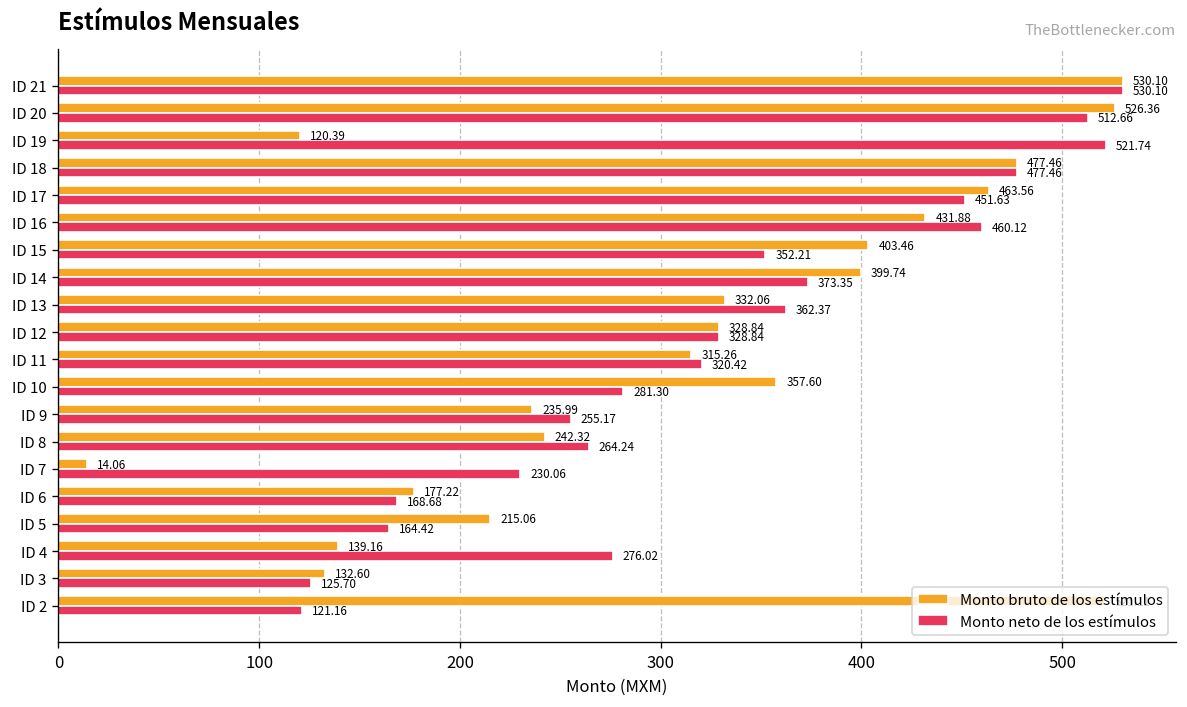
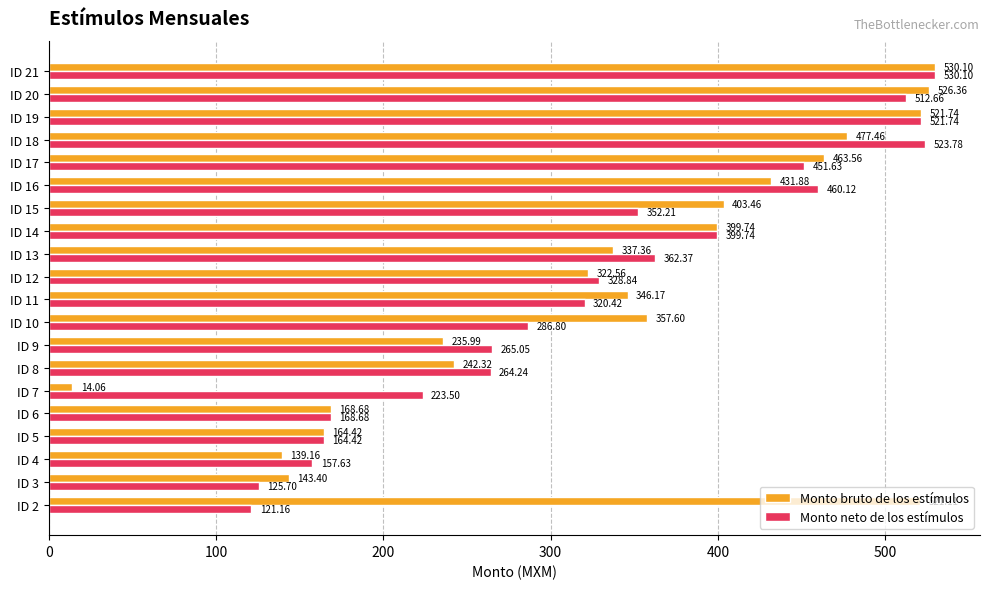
Monto bruto de los estímulos, ID 19: 120.39 -> 521.74
Monto neto de los estímulos, ID 18: 477.46 -> 523.78
Monto neto de los estímulos, ID 14: 373.35 -> 399.74
Monto bruto de los estímulos, ID 13: 332.06 -> 337.36
Monto bruto de los estímulos, ID 12: 328.84 -> 322.56
Monto bruto de los estímulos, ID 11: 315.26 -> 346.17
Monto neto de los estímulos, ID 10: 281.30 -> 286.80
Monto neto de los estímulos, ID 9: 255.17 -> 265.05
Monto neto de los estímulos, ID 7: 230.06 -> 223.50
Monto bruto de los estímulos, ID 6: 177.22 -> 168.68
Monto bruto de los estímulos, ID 5: 215.06 -> 164.42
Monto neto de los estímulos, ID 4: 276.02 -> 157.63
Monto bruto de los estímulos, ID 3: 132.60 -> 143.40
